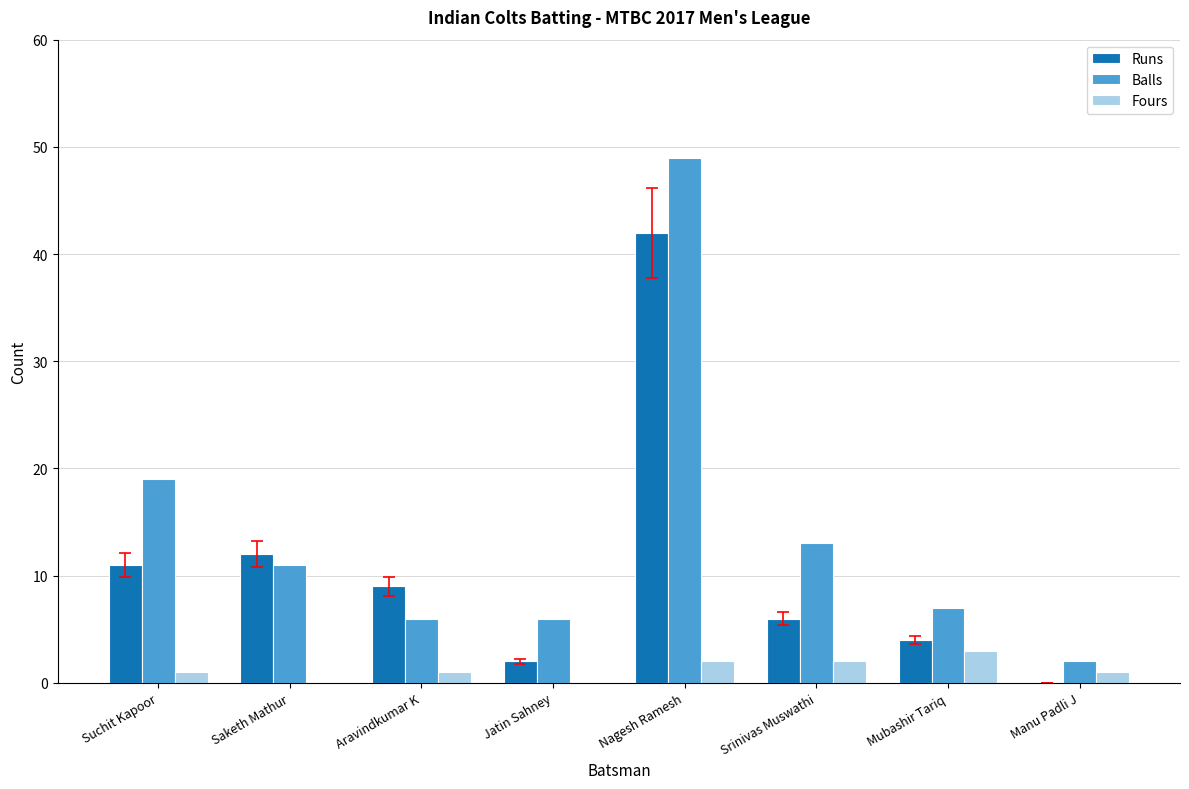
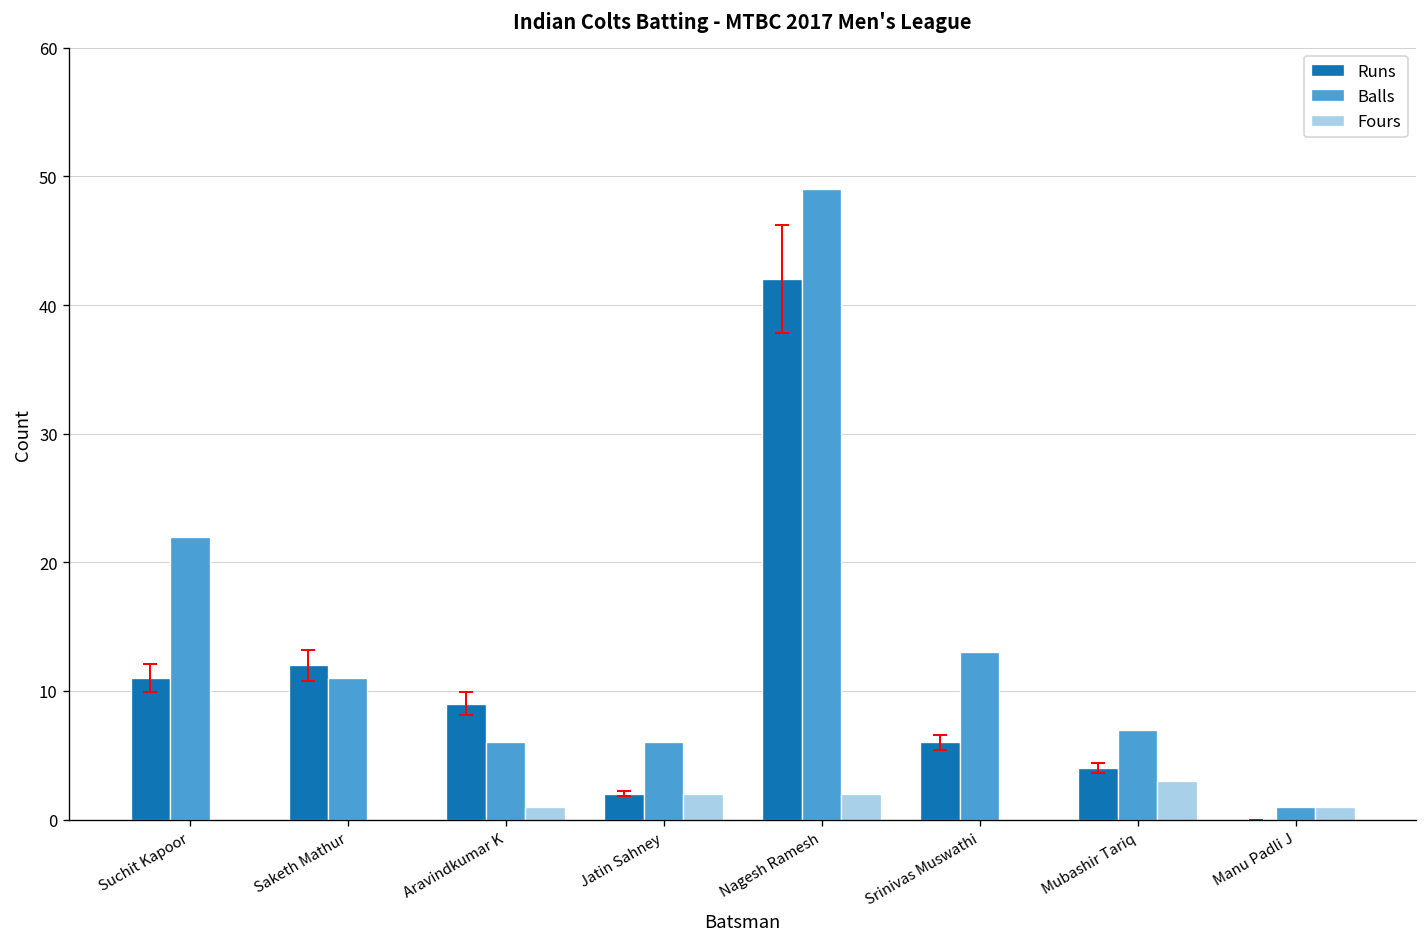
Balls, Suchit Kapoor: 19 -> 22
Fours, Suchit Kapoor: 1 -> 0
Fours, Jatin Sahney: 0 -> 2
Fours, Srinivas Muswathi: 2 -> 0
Balls, Manu Padli J: 2 -> 1
